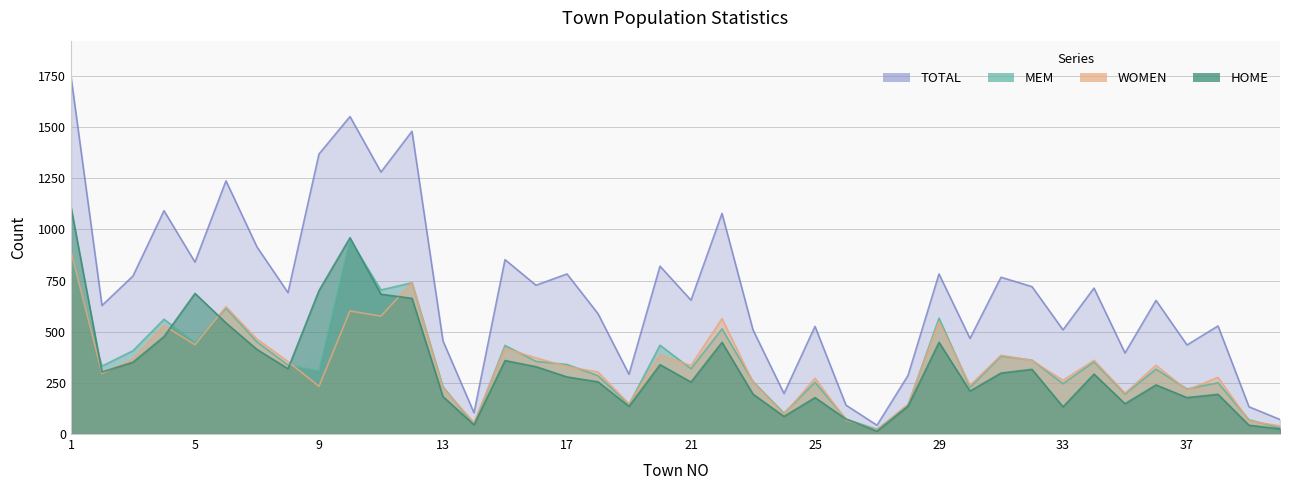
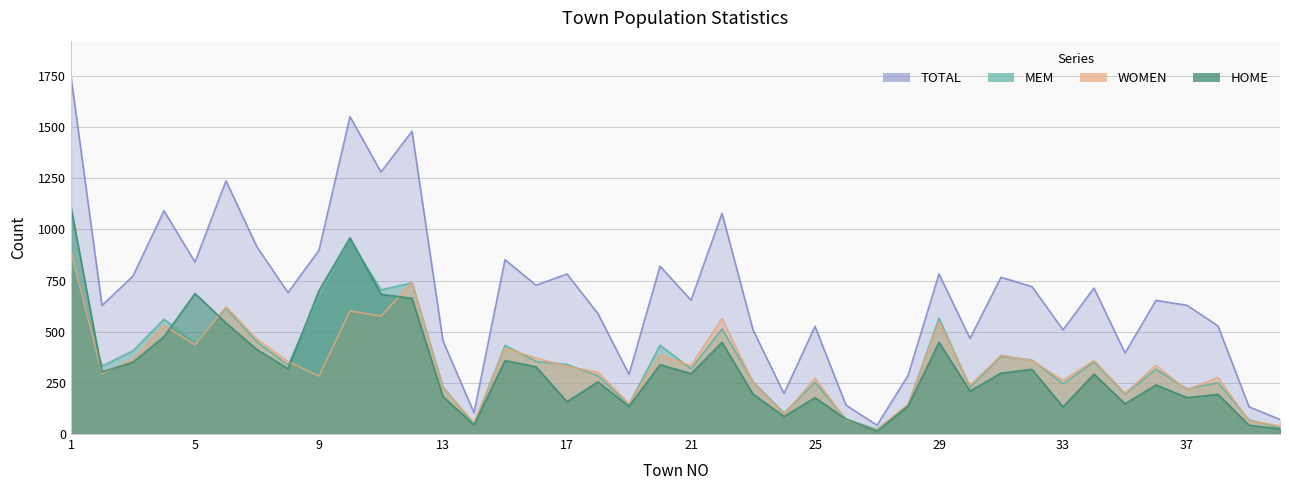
TOTAL, 9: 1370 -> 900
MEM, 9: 310 -> 670
WOMEN, 9: 230 -> 280
HOME, 17: 280 -> 160
HOME, 21: 250 -> 300
TOTAL, 37: 440 -> 630
